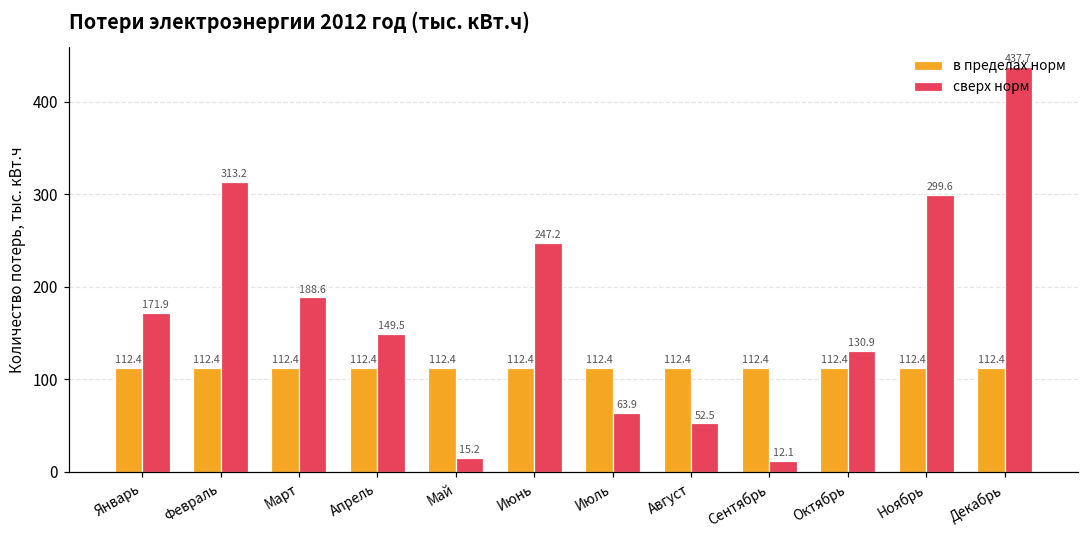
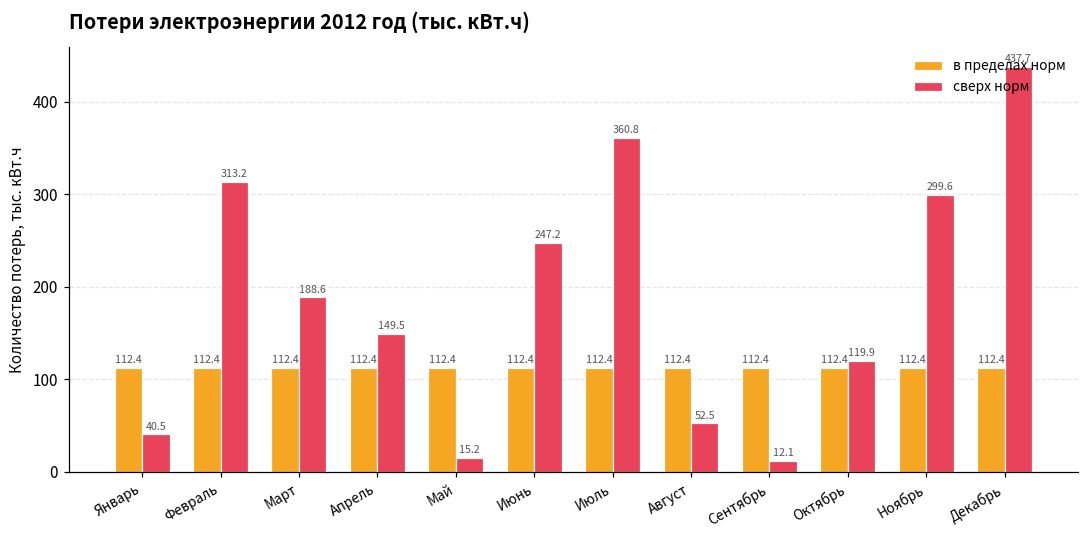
сверх норм, Январь: 171.9 -> 40.5
сверх норм, Июль: 63.9 -> 360.8
сверх норм, Октябрь: 130.9 -> 119.9
